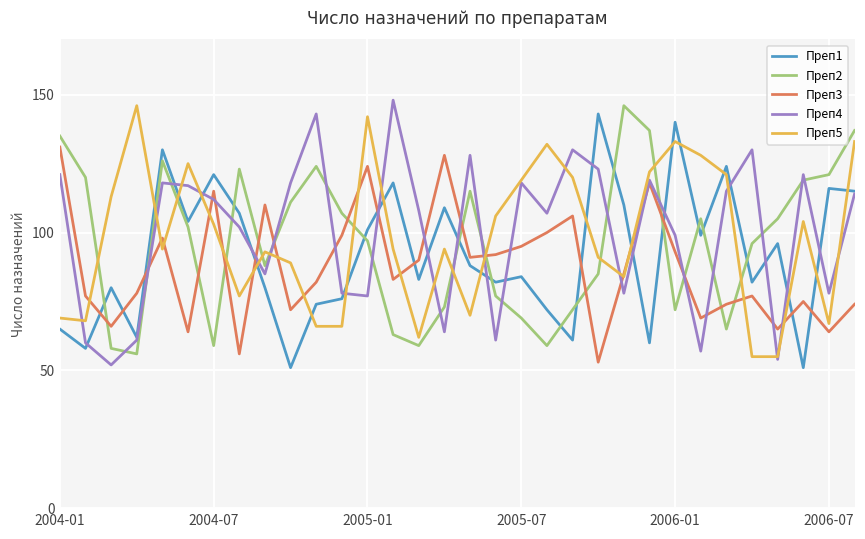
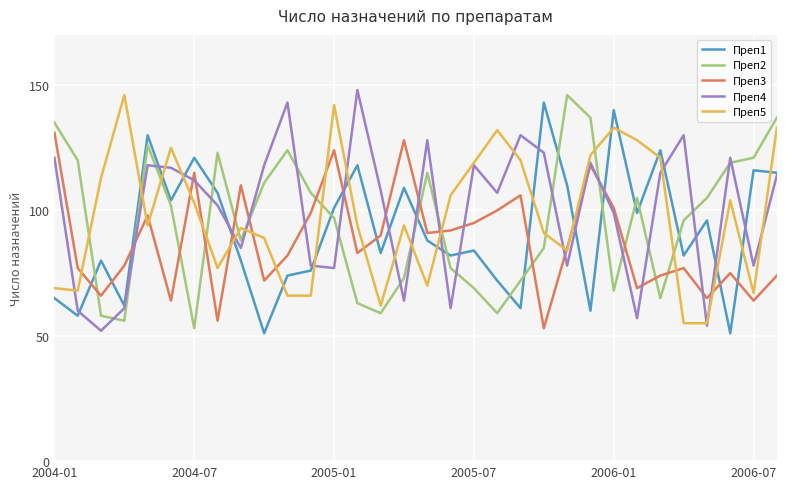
Преп2, 2004-07: 59 -> 53
Преп2, 2006-01: 72 -> 68
Преп3, 2006-01: 93 -> 101
